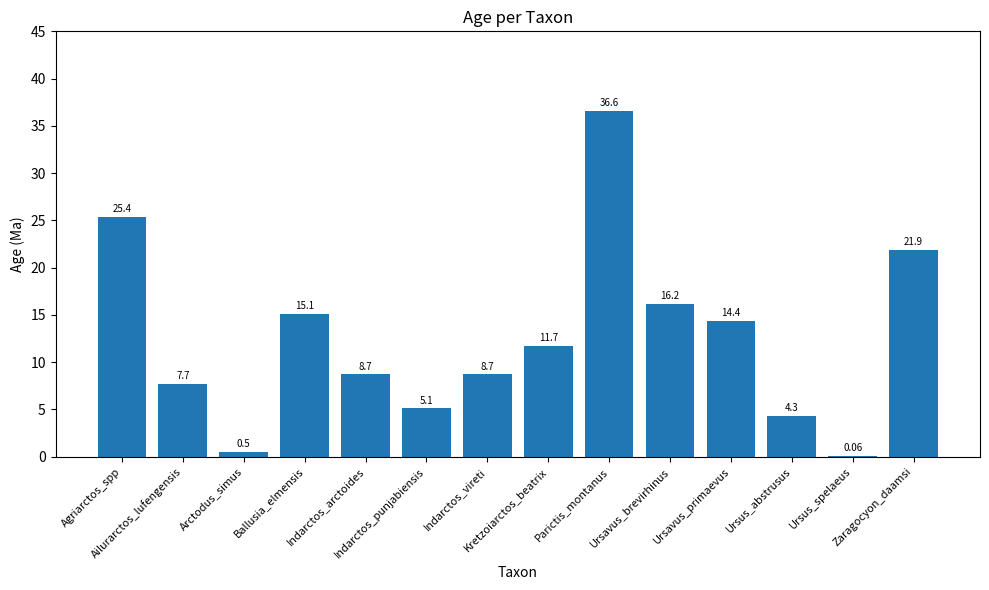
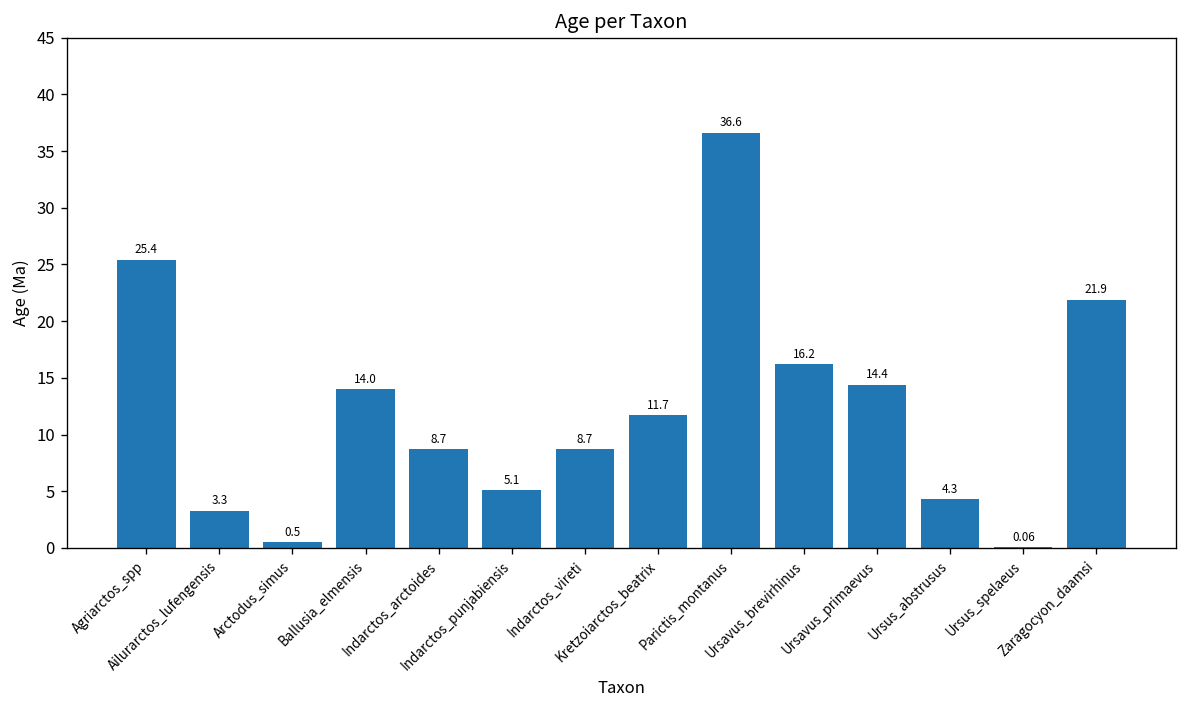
Ailurarctos_lufengensis: 7.7 -> 3.3
Ballusia_elmensis: 15.1 -> 14.0
